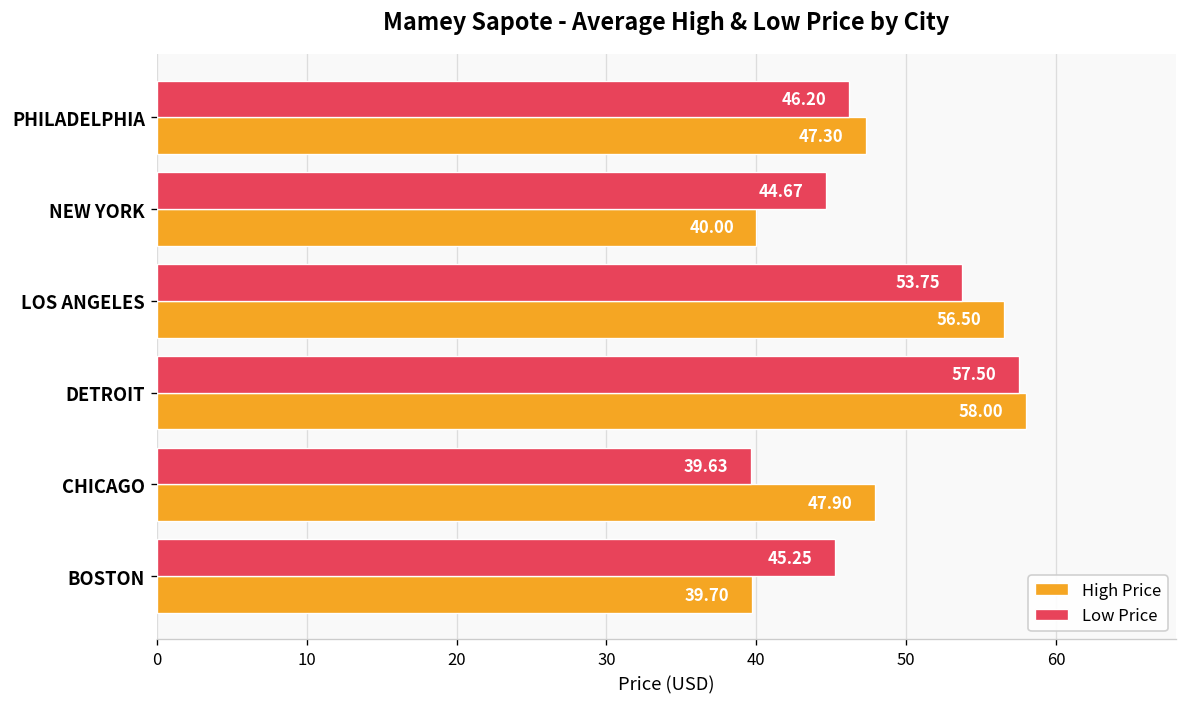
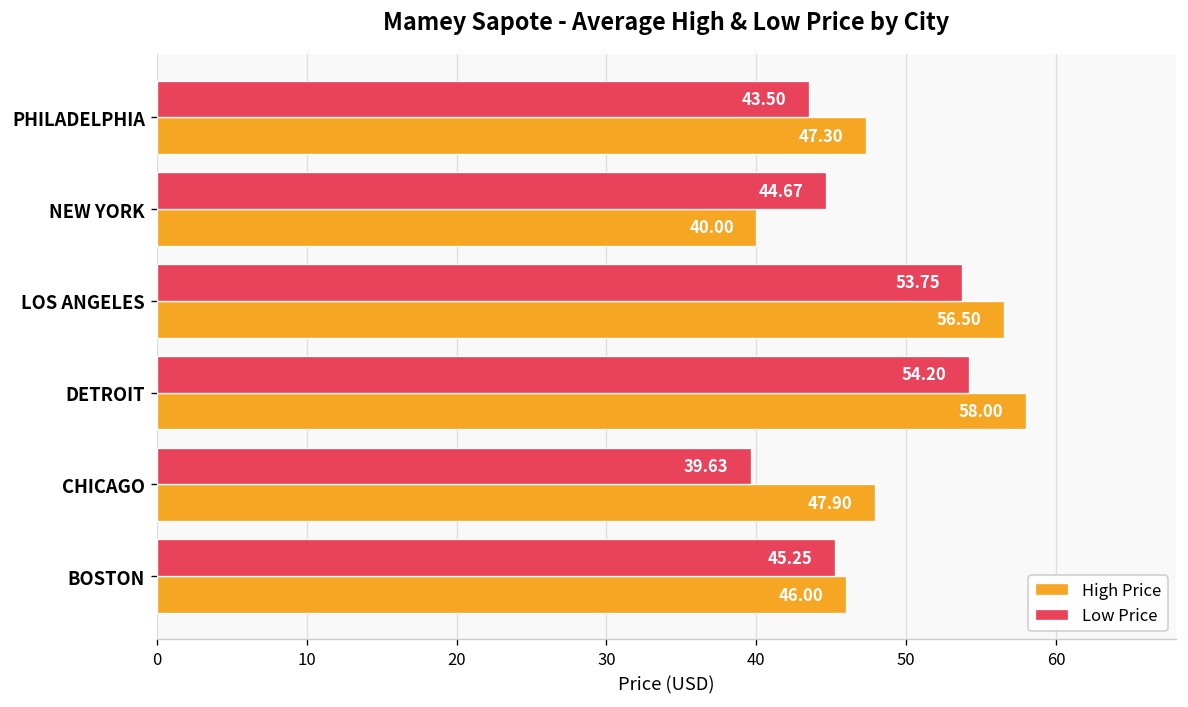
Low Price, PHILADELPHIA: 46.20 -> 43.50
Low Price, DETROIT: 57.50 -> 54.20
High Price, BOSTON: 39.70 -> 46.00
